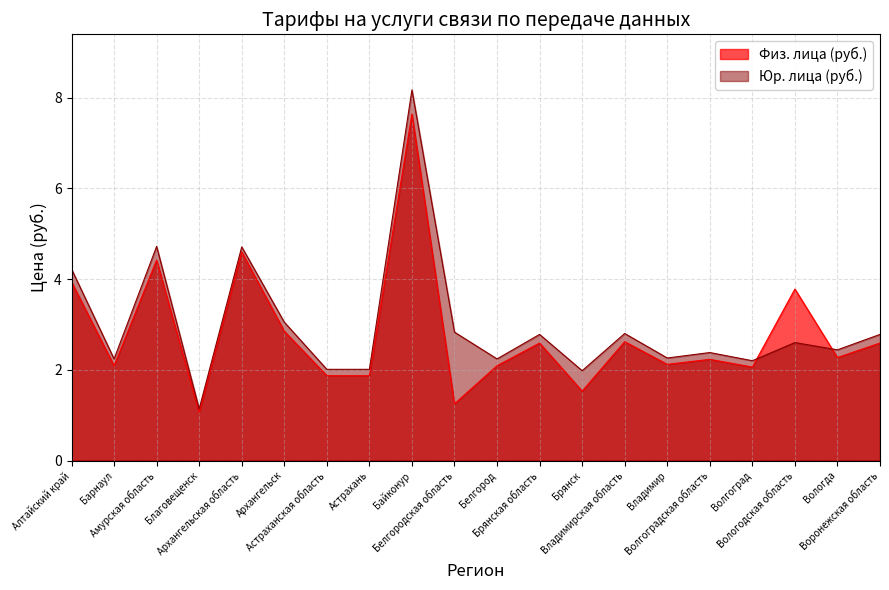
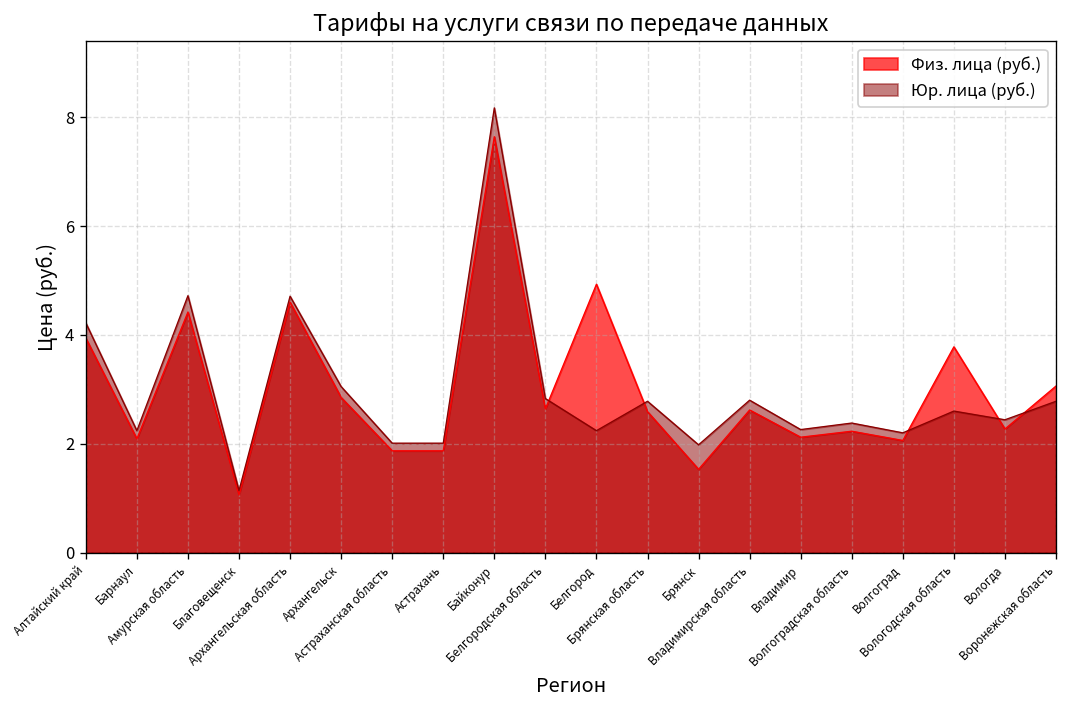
Физ. лица (руб.), Белгородская область: 1.3 -> 2.6
Физ. лица (руб.), Белгород: 2.1 -> 4.9
Физ. лица (руб.), Воронежская область: 2.6 -> 3.1
